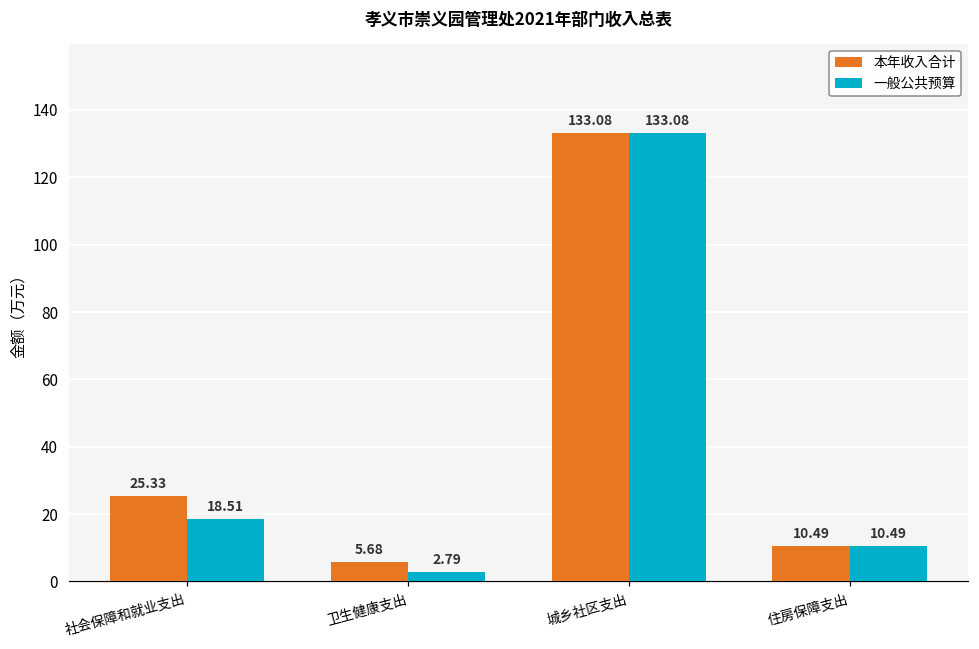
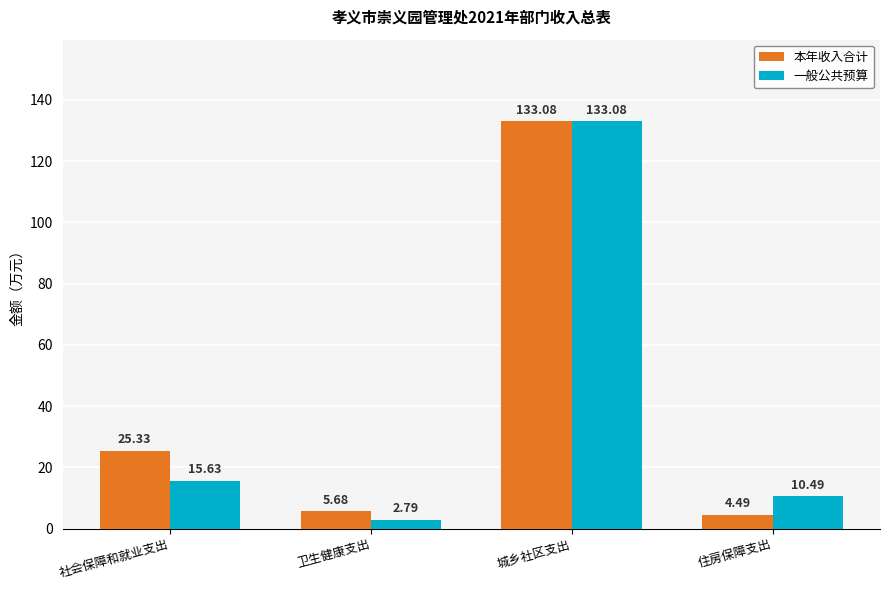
一般公共预算, 社会保障和就业支出: 18.51 -> 15.63
本年收入合计, 住房保障支出: 10.49 -> 4.49
